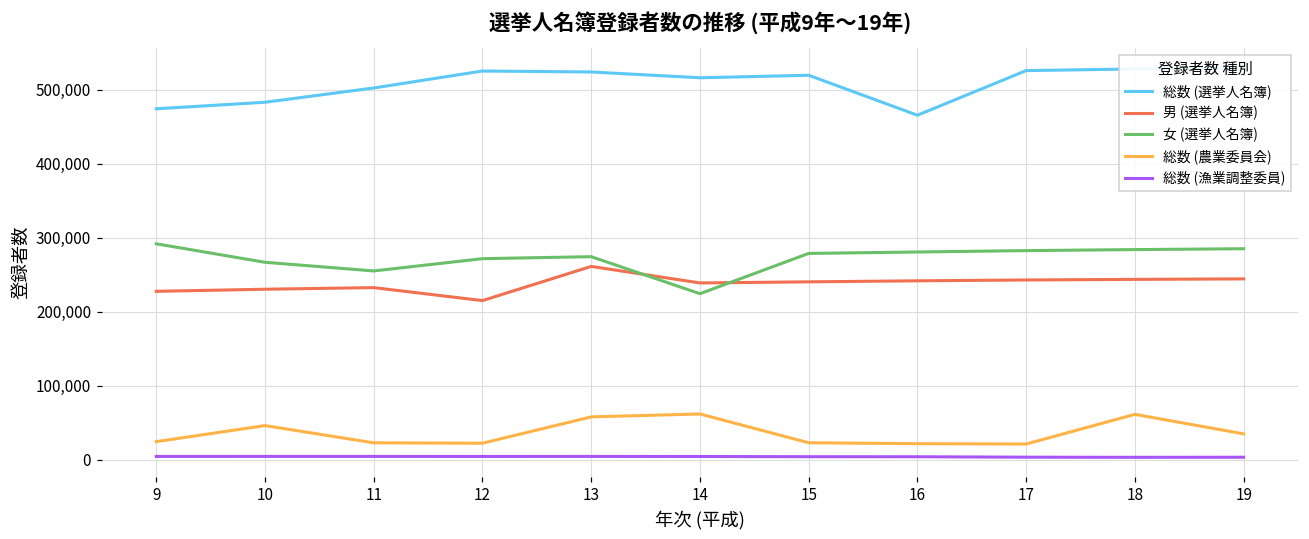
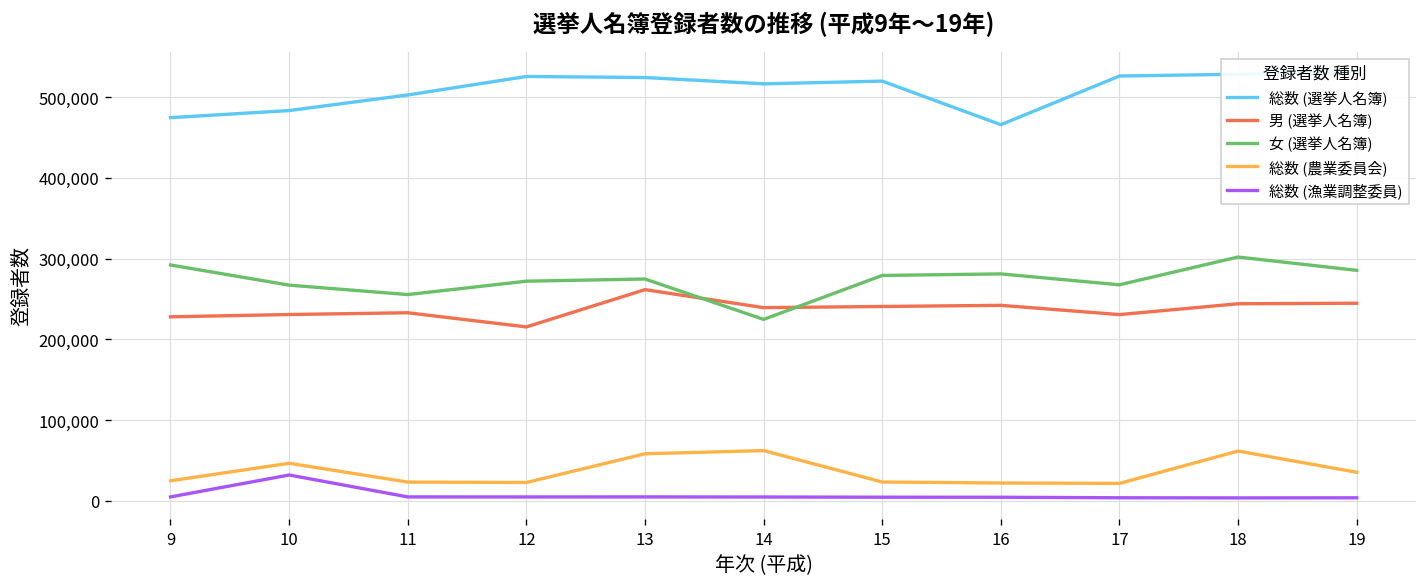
総数 (漁業調整委員), 10: 0 -> 30,000
男 (選挙人名簿), 17: 240,000 -> 230,000
女 (選挙人名簿), 17: 280,000 -> 270,000
女 (選挙人名簿), 18: 280,000 -> 300,000
